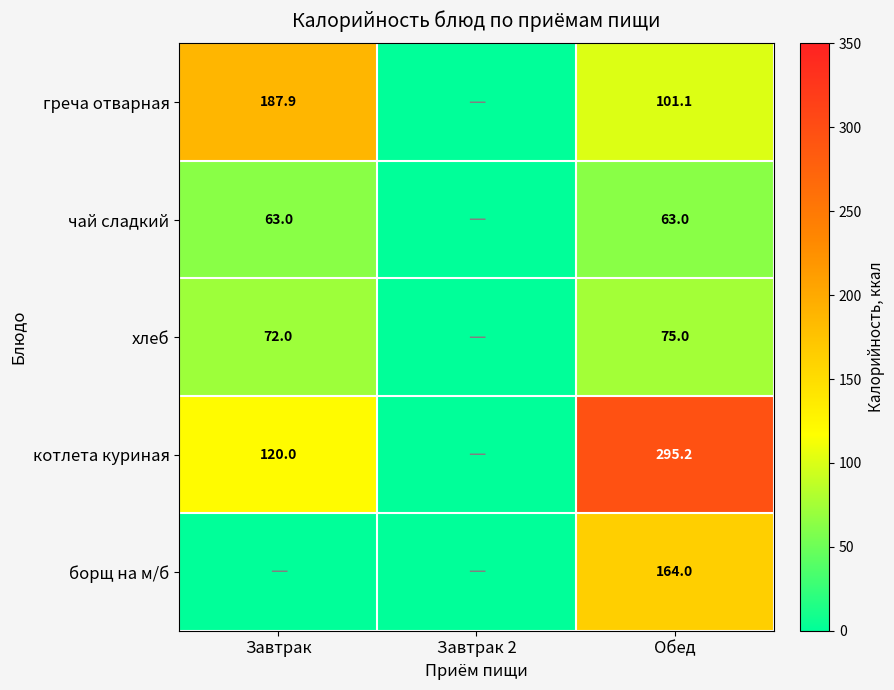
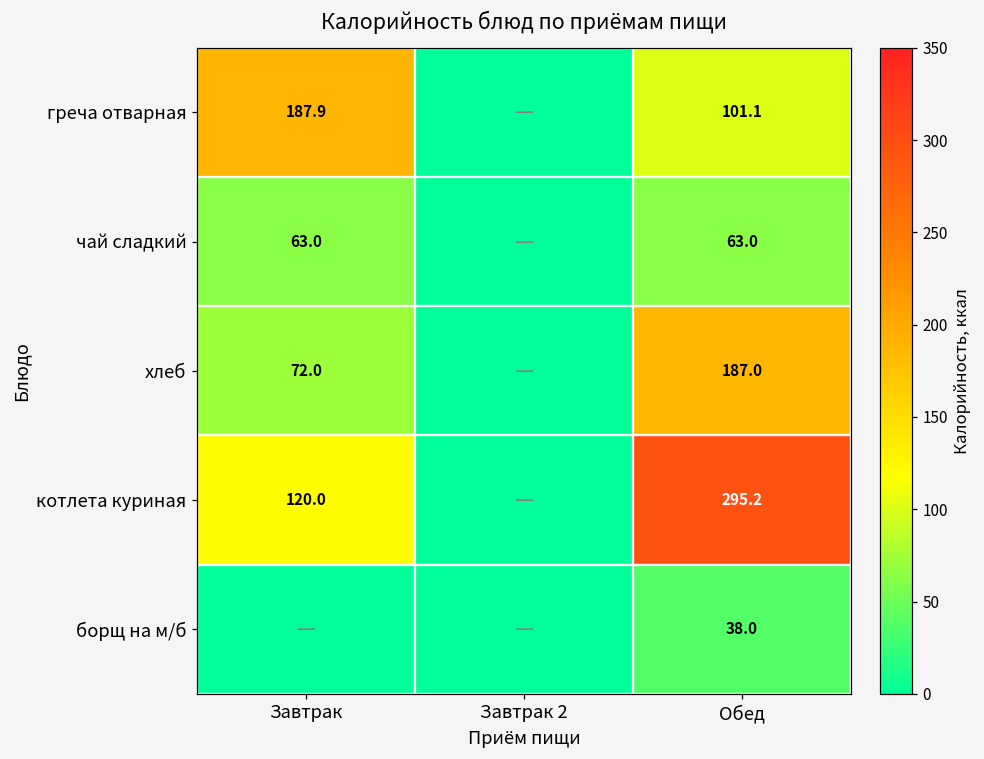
хлеб, Обед: 75.0 -> 187.0
борщ на м/б, Обед: 164.0 -> 38.0
